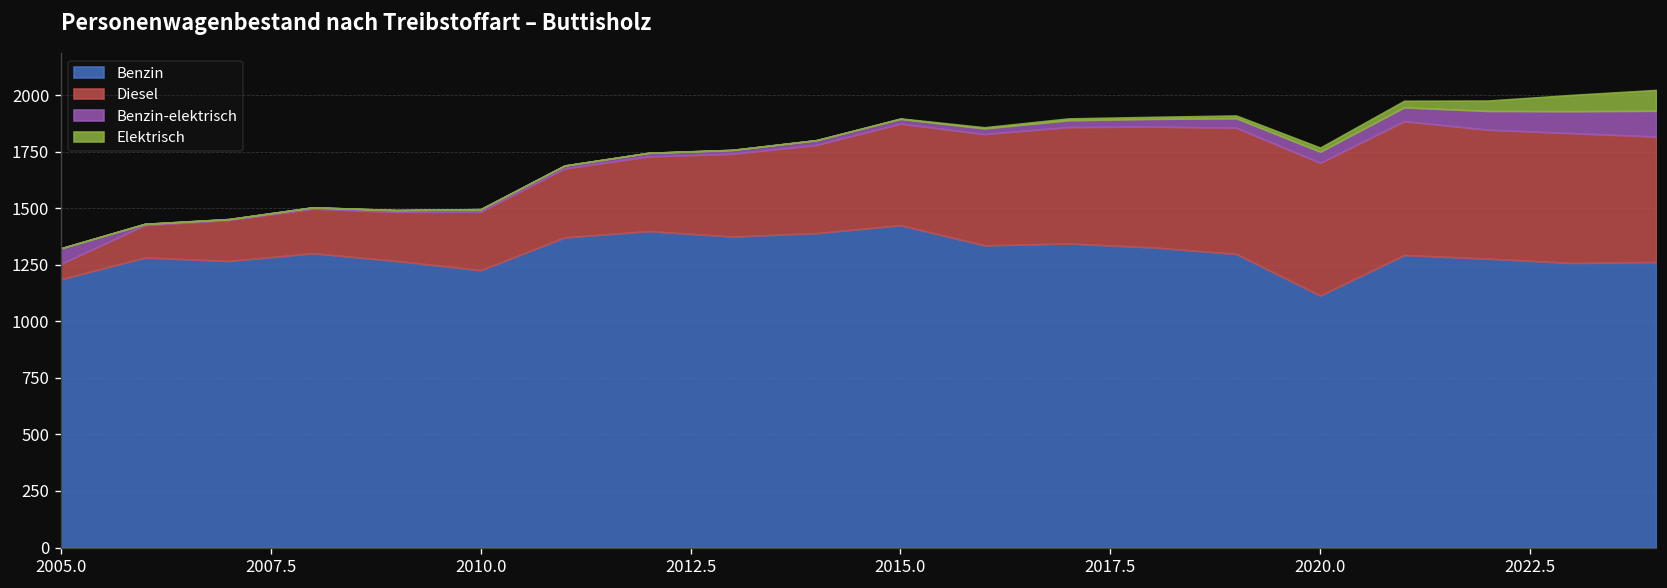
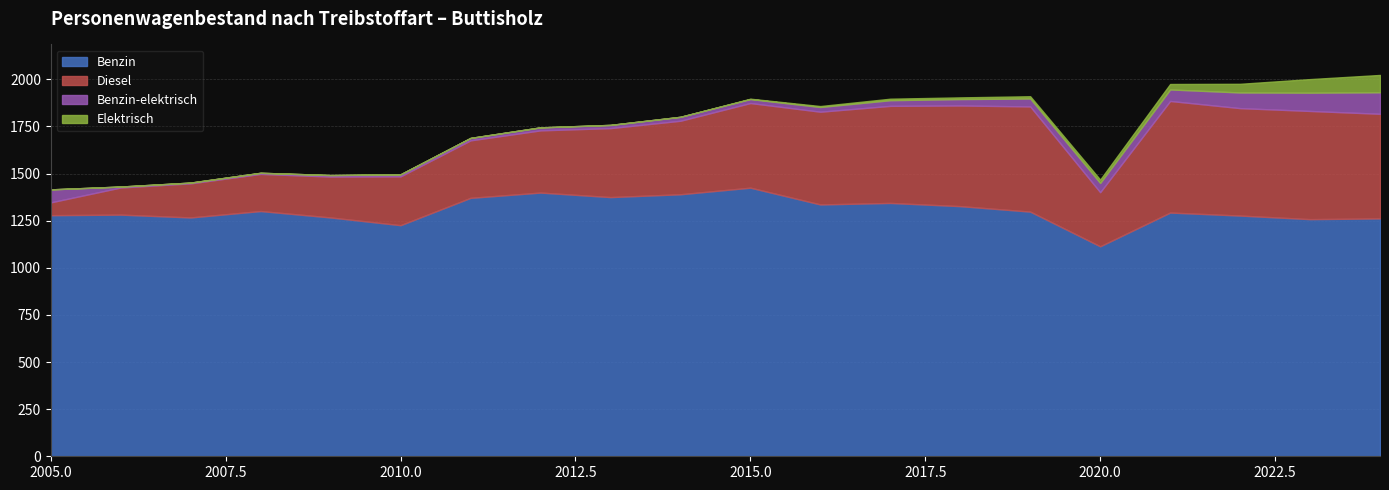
Benzin, 2005.0: 1190 -> 1280
Diesel, 2020.0: 590 -> 290
